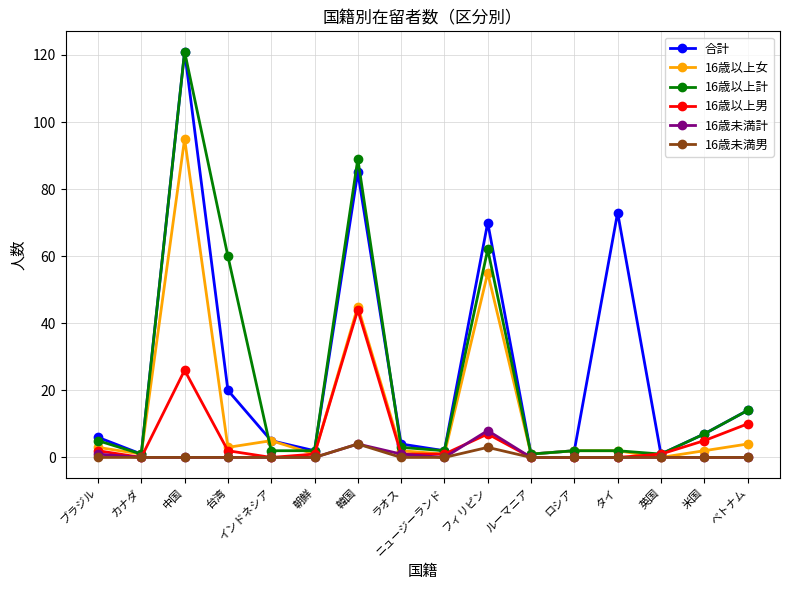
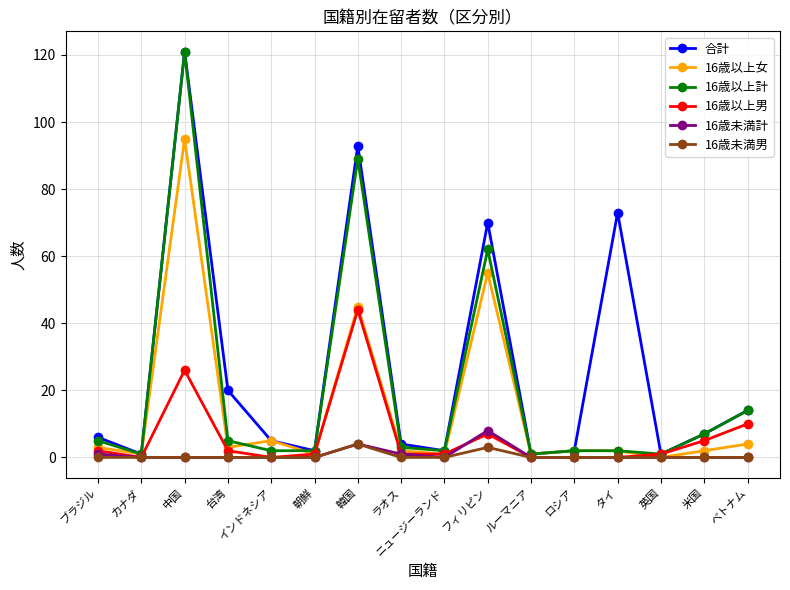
16歳以上計, 台湾: 60 -> 5
合計, 韓国: 85 -> 93
